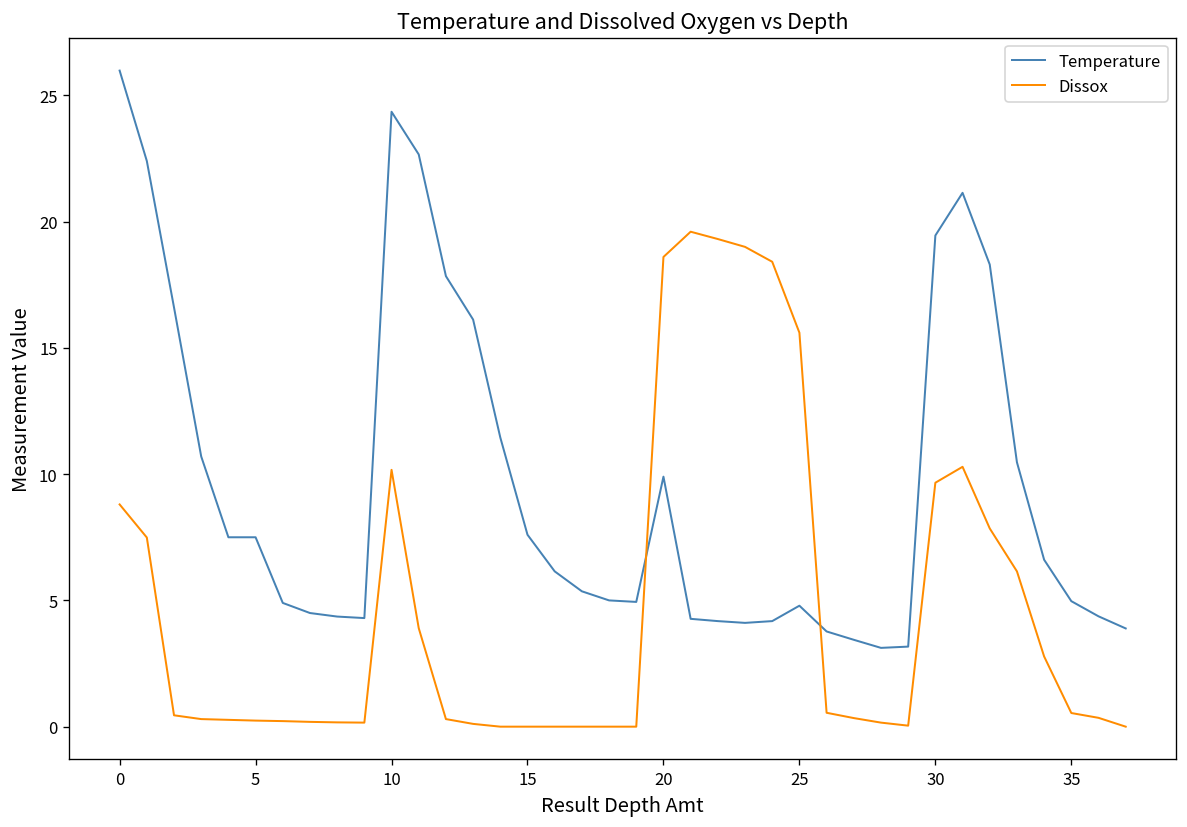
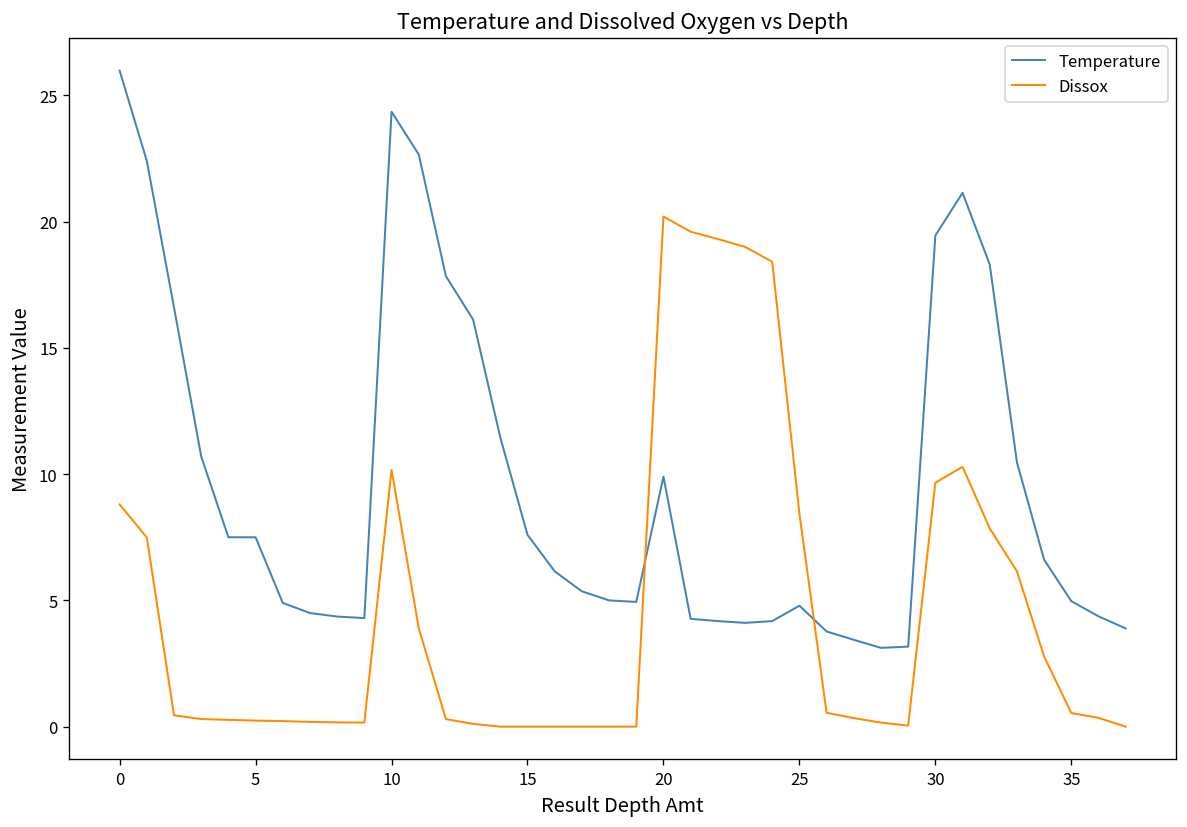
Dissox, 20: 18.6 -> 20.2
Dissox, 25: 15.6 -> 8.4
